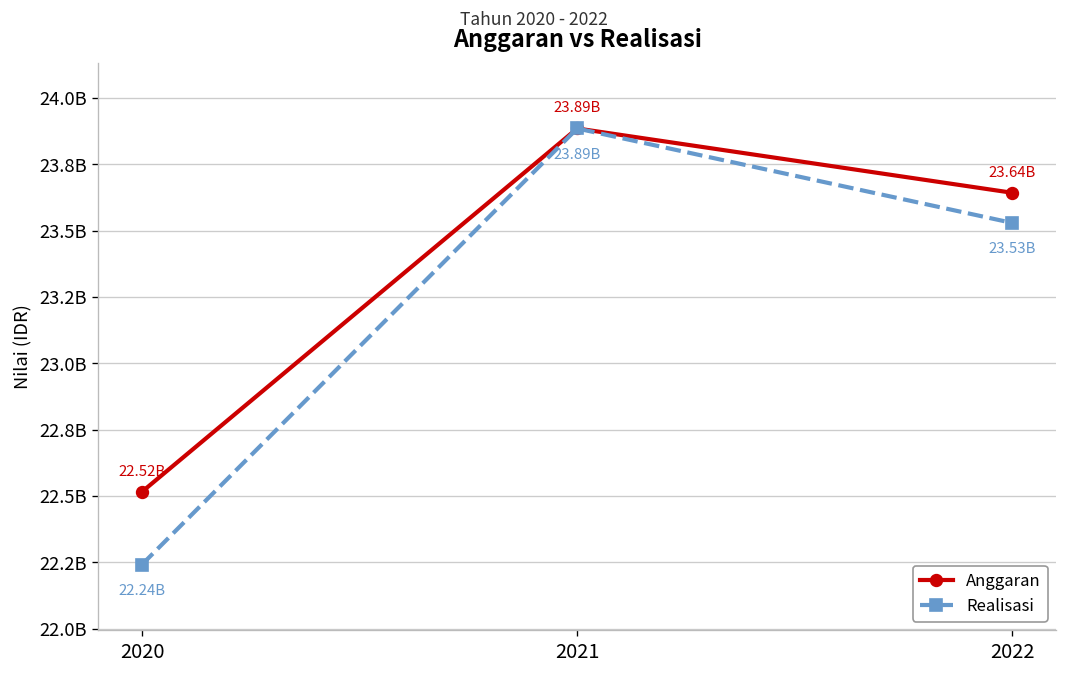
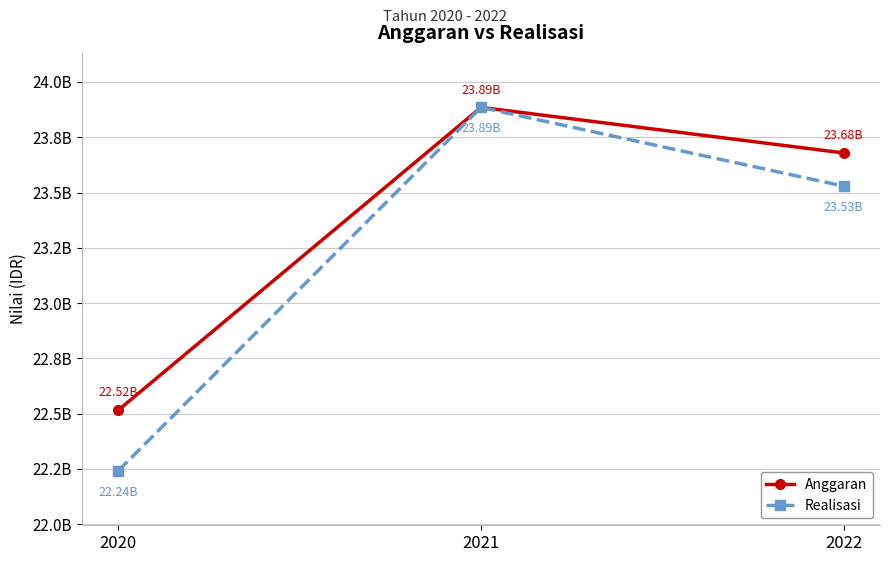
Anggaran, 2022: 23.64B -> 23.68B
